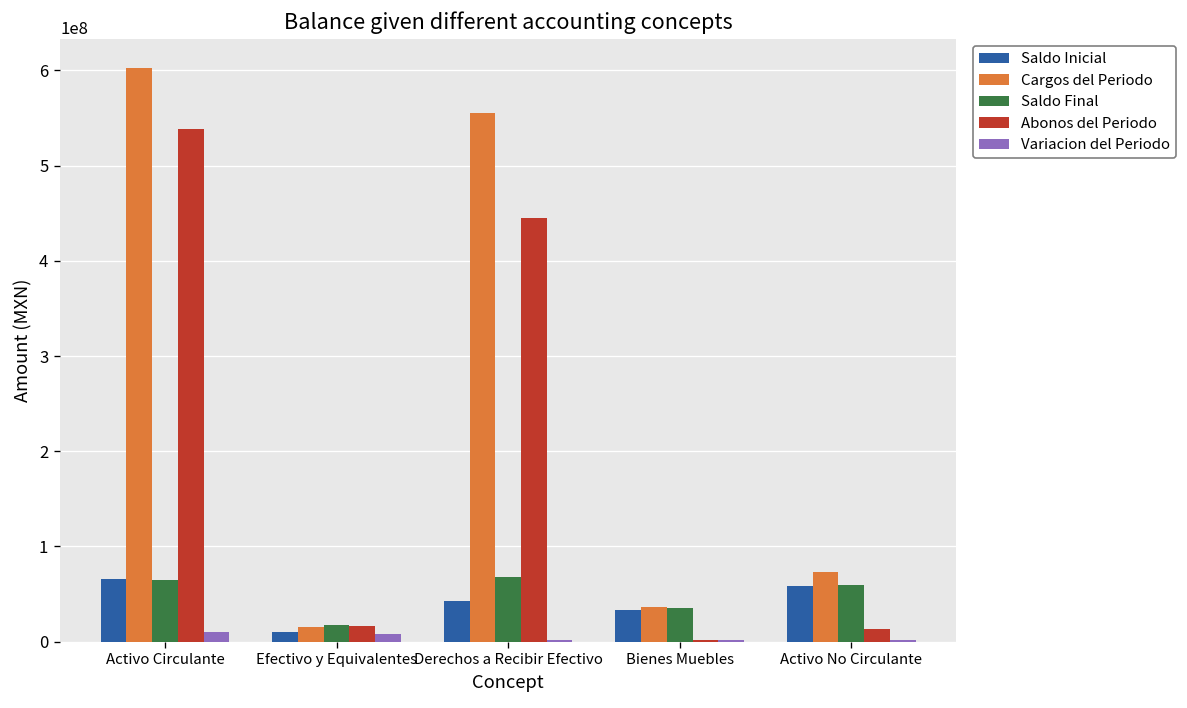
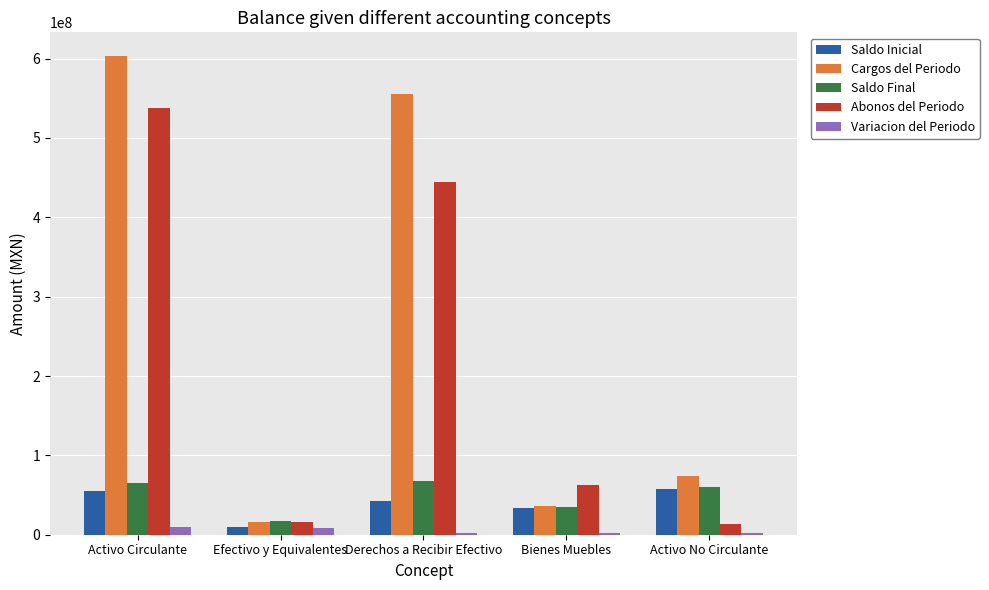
Saldo Inicial, Activo Circulante: 70000000 -> 50000000
Abonos del Periodo, Bienes Muebles: 0 -> 60000000
